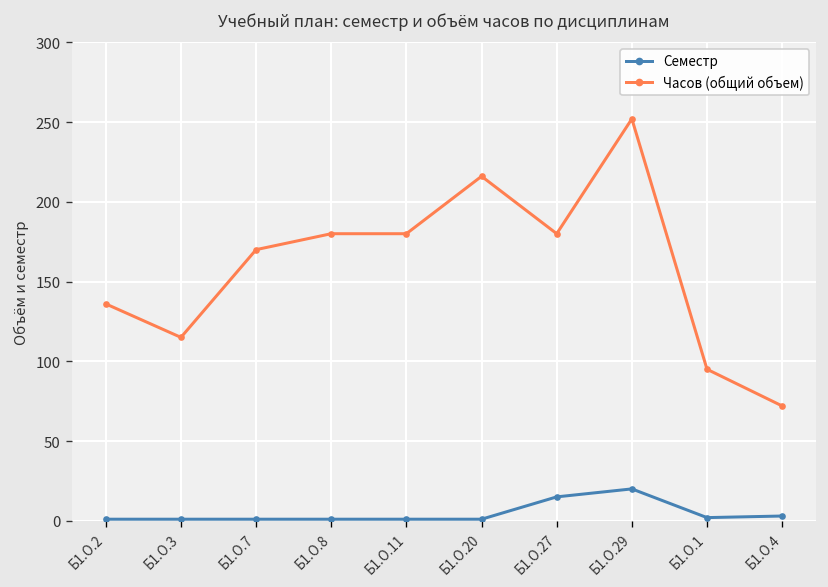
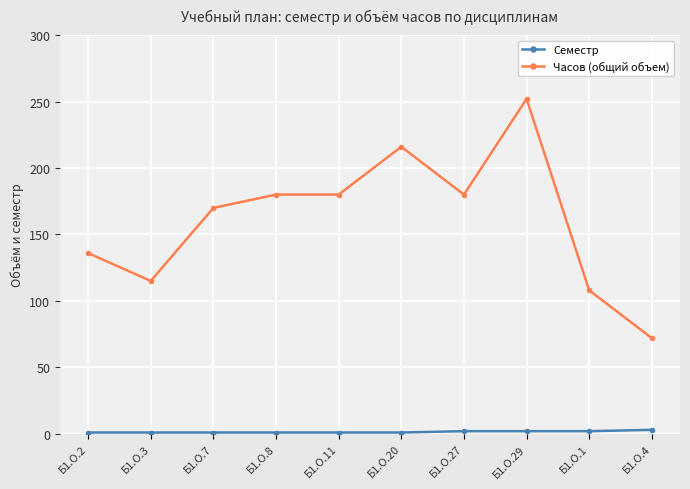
Семестр, Б1.О.27: 15 -> 2
Семестр, Б1.О.29: 20 -> 2
Часов (общий объем), Б1.О.1: 95 -> 108
